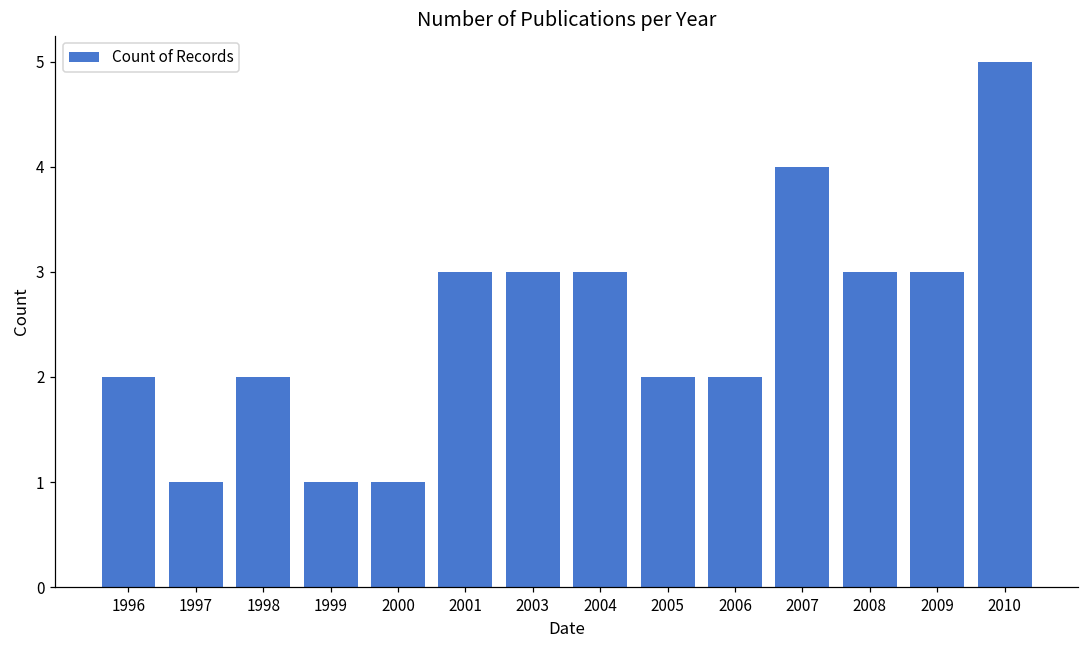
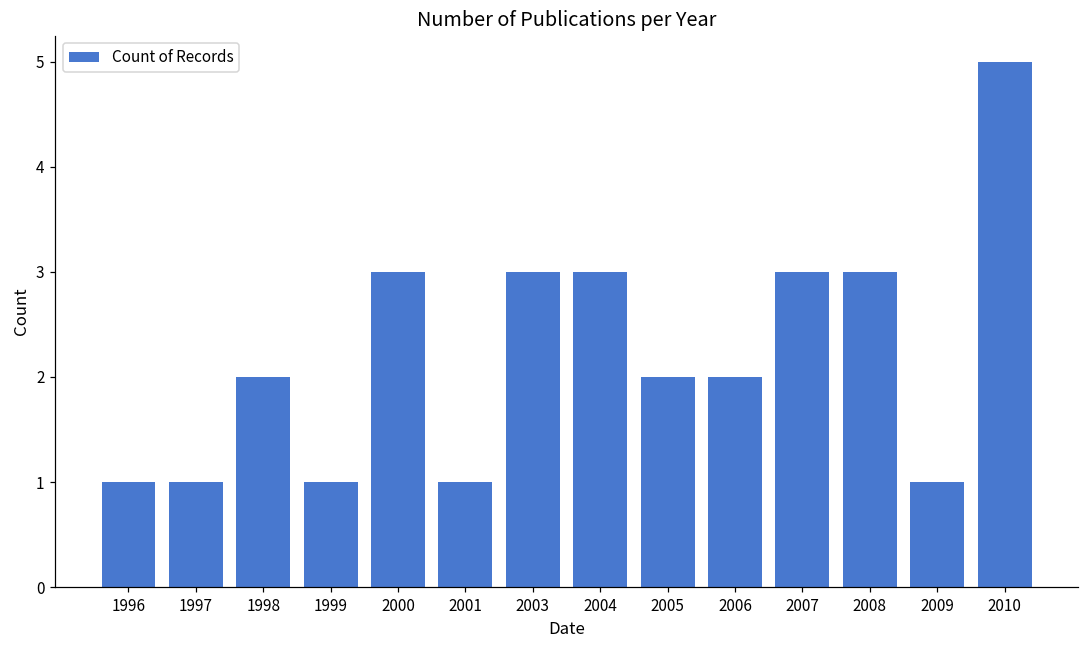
1996: 2 -> 1
2000: 1 -> 3
2001: 3 -> 1
2007: 4 -> 3
2009: 3 -> 1
